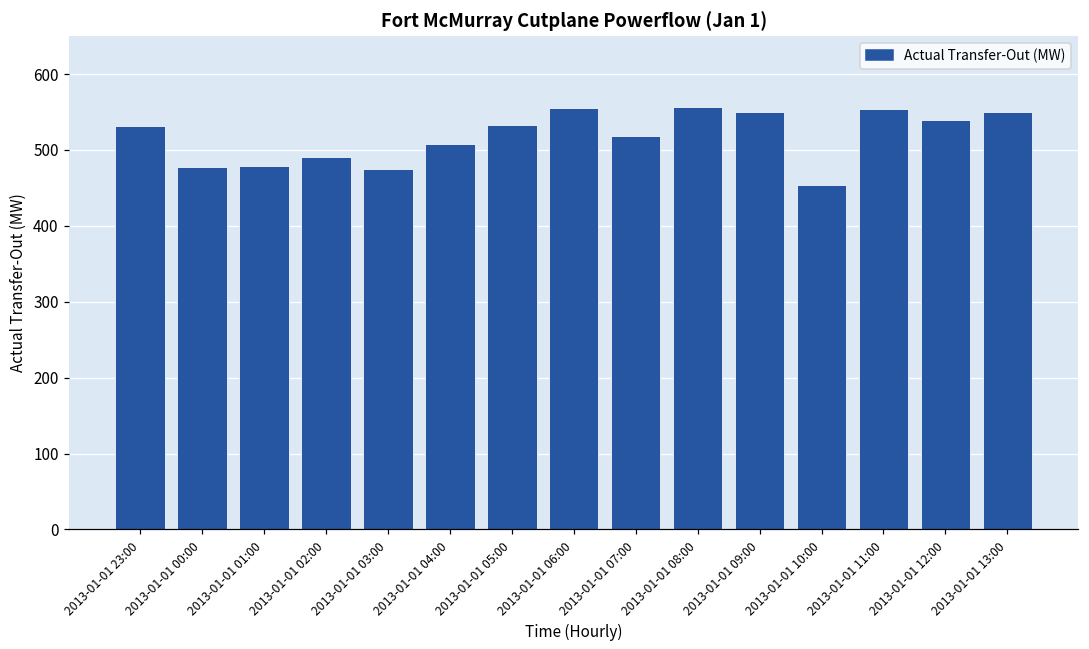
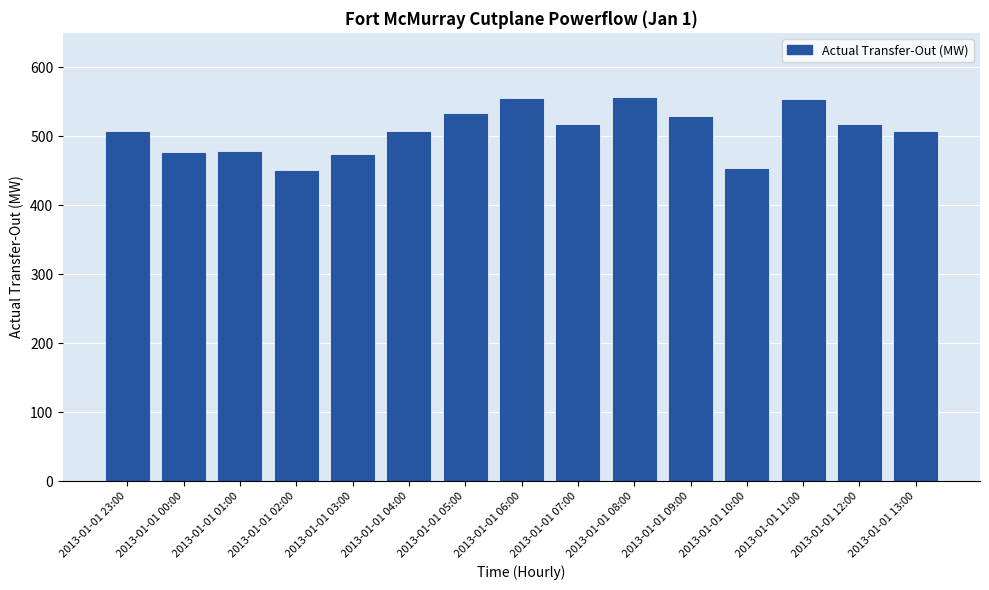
2013-01-01 23:00: 530 -> 510
2013-01-01 02:00: 490 -> 450
2013-01-01 09:00: 550 -> 530
2013-01-01 12:00: 540 -> 520
2013-01-01 13:00: 550 -> 510
